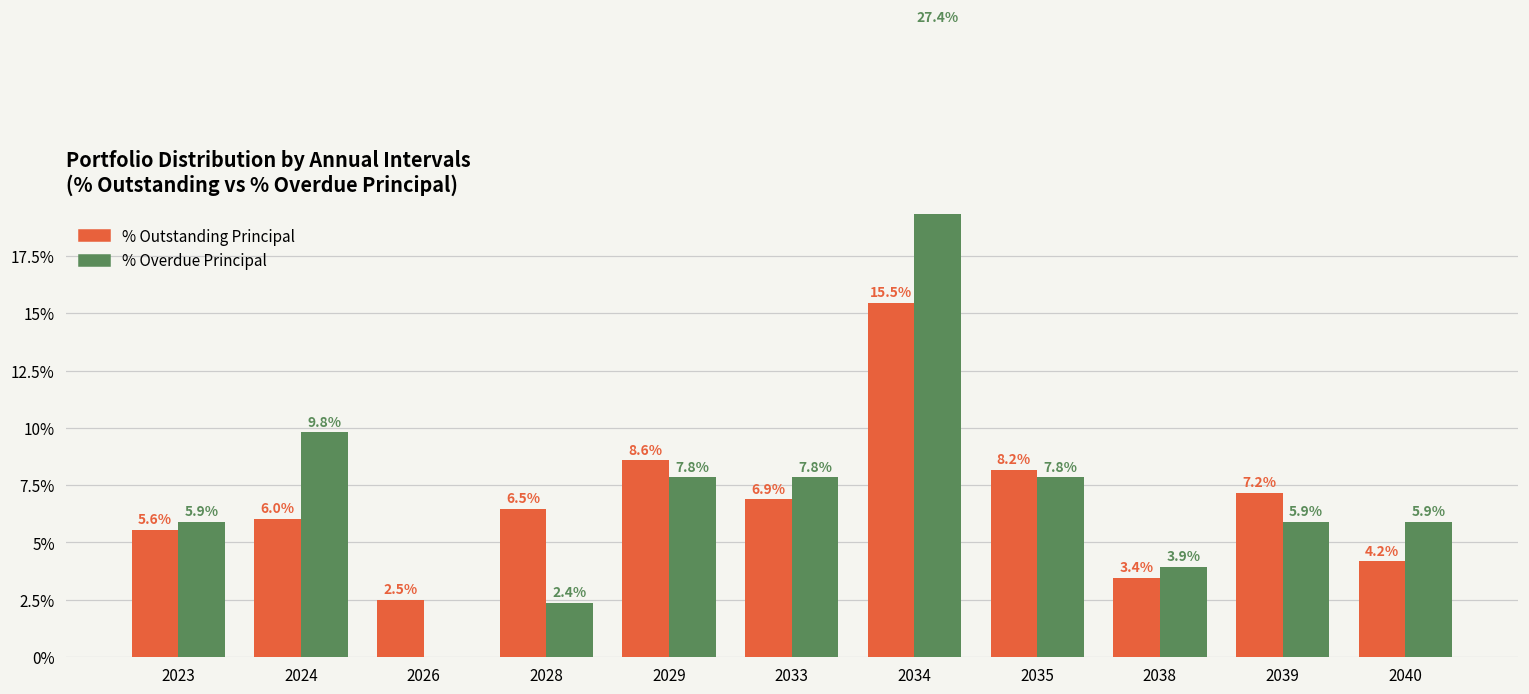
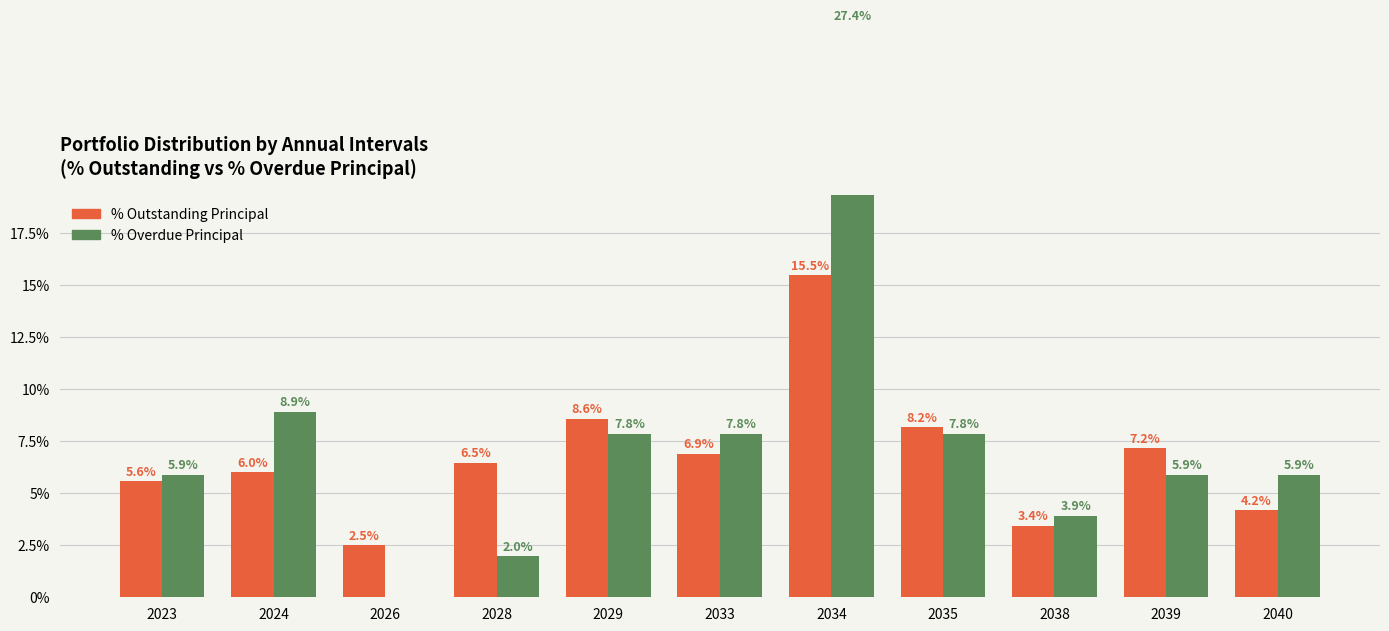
% Overdue Principal, 2024: 9.8% -> 8.9%
% Overdue Principal, 2028: 2.4% -> 2.0%
